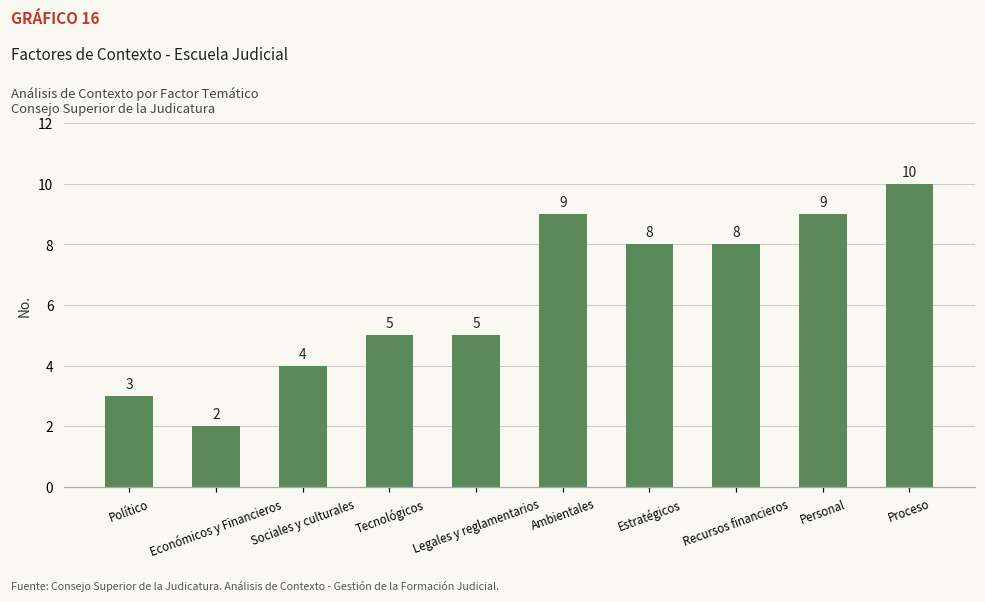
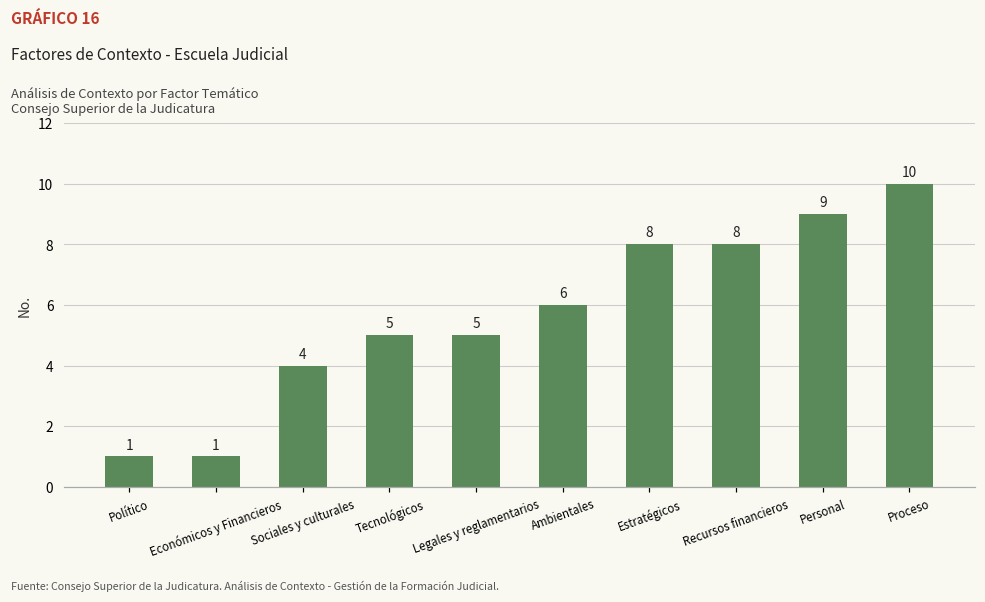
Político: 3 -> 1
Económicos y Financieros: 2 -> 1
Ambientales: 9 -> 6
